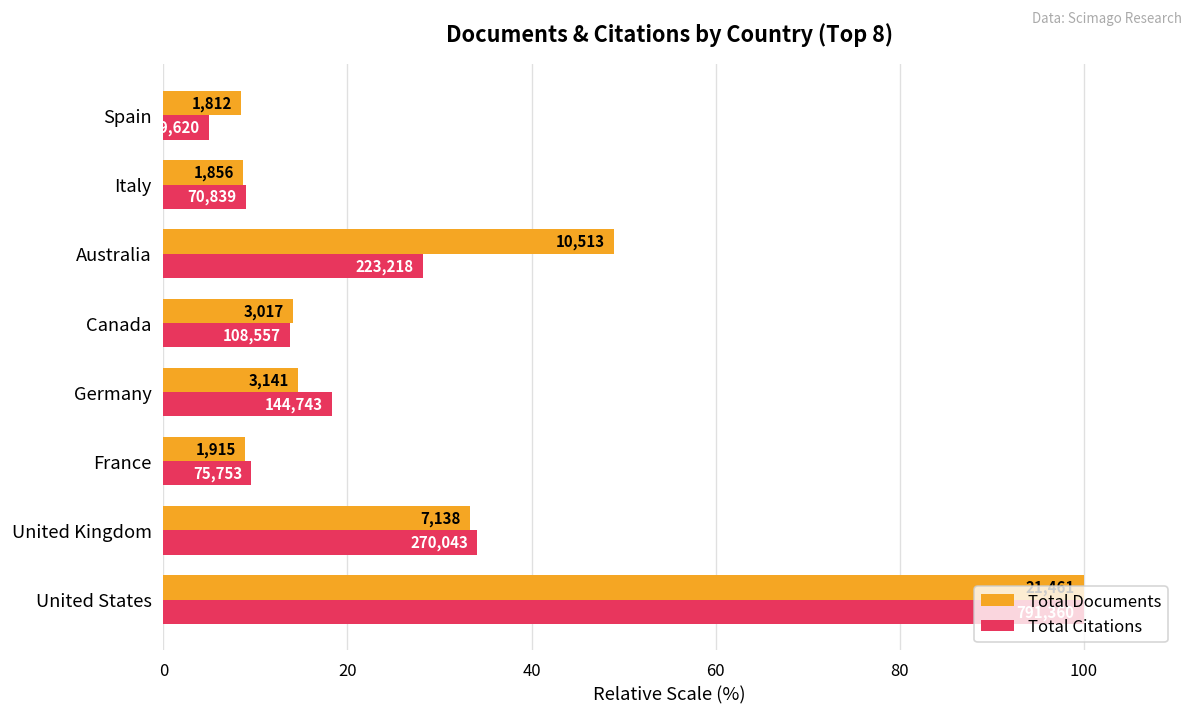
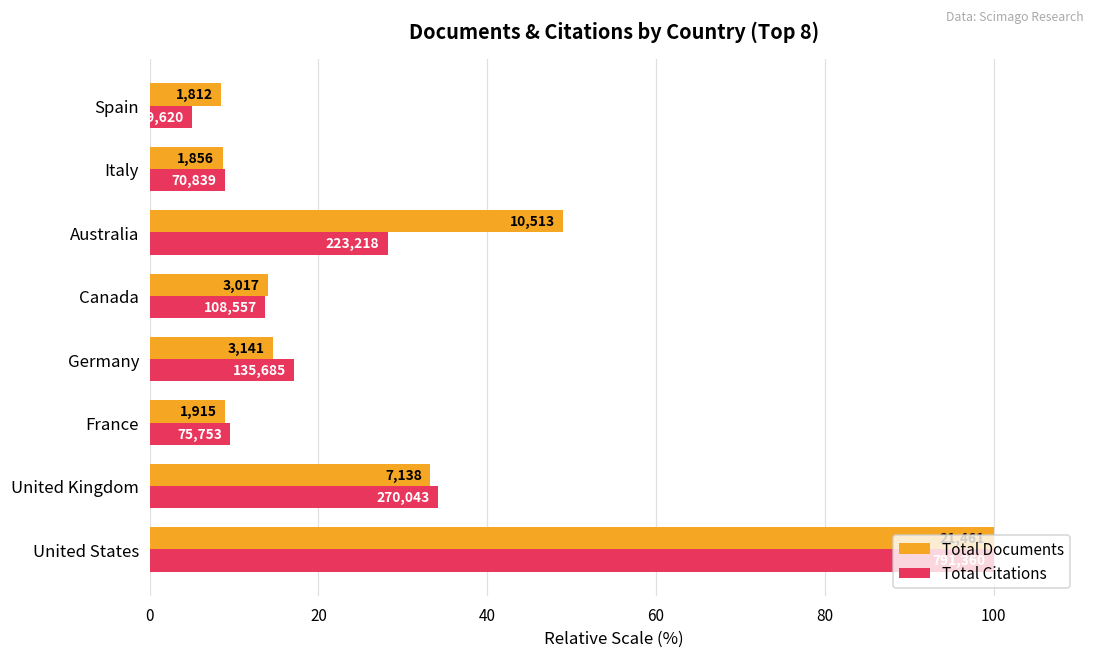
Total Citations, Germany: 144,743 -> 135,685
